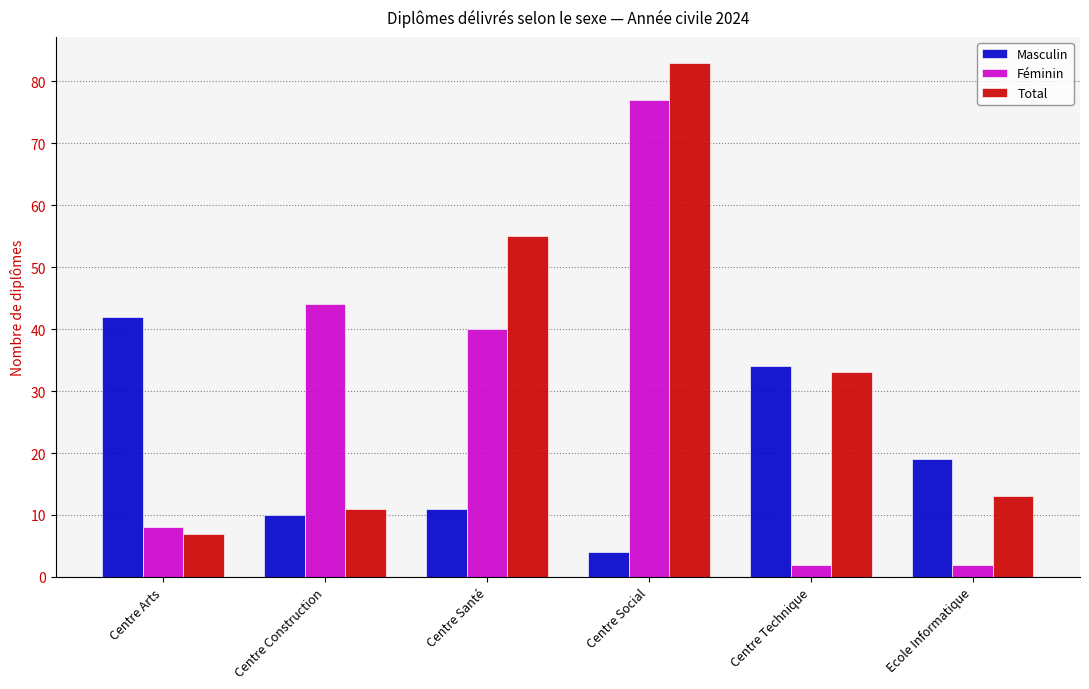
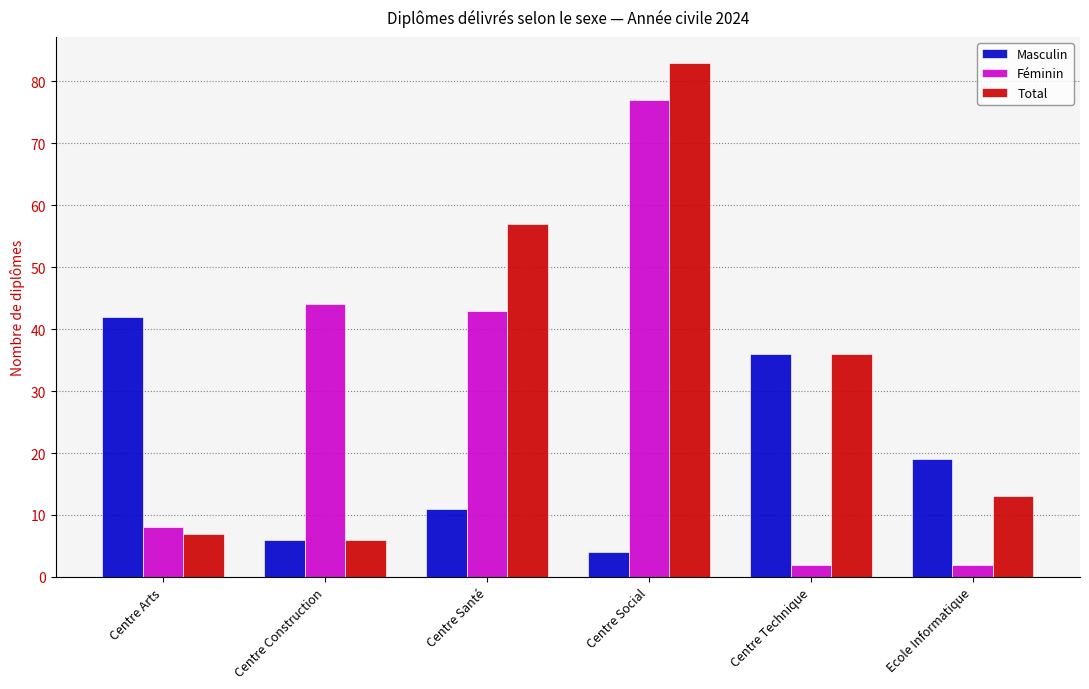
Masculin, Centre Construction: 10 -> 6
Total, Centre Construction: 11 -> 6
Féminin, Centre Santé: 40 -> 43
Total, Centre Santé: 55 -> 57
Masculin, Centre Technique: 34 -> 36
Total, Centre Technique: 33 -> 36
